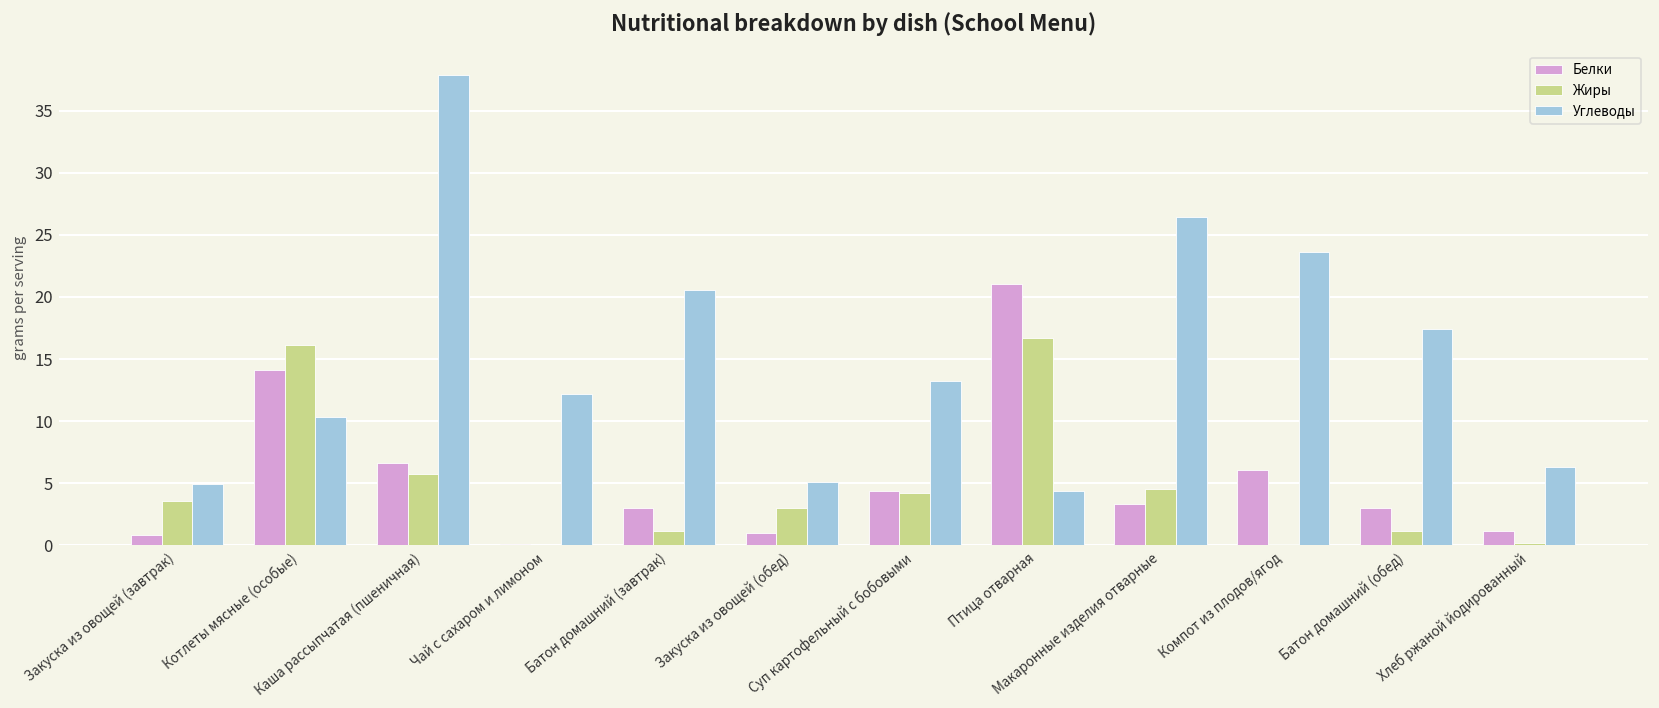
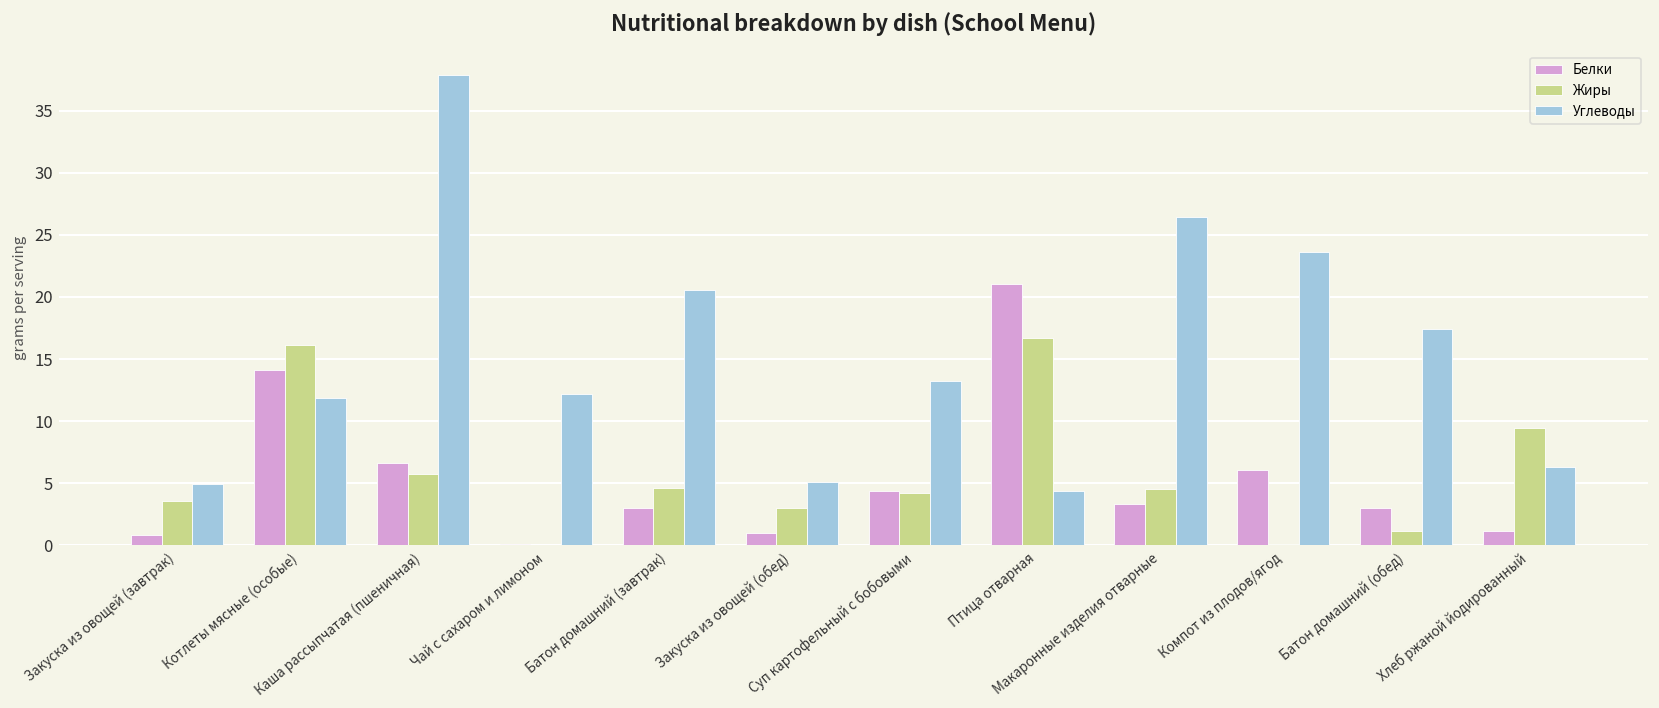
Углеводы, Котлеты мясные (особые): 10.3 -> 11.9
Жиры, Батон домашний (завтрак): 1.2 -> 4.6
Жиры, Хлеб ржаной йодированный: 0.2 -> 9.4
